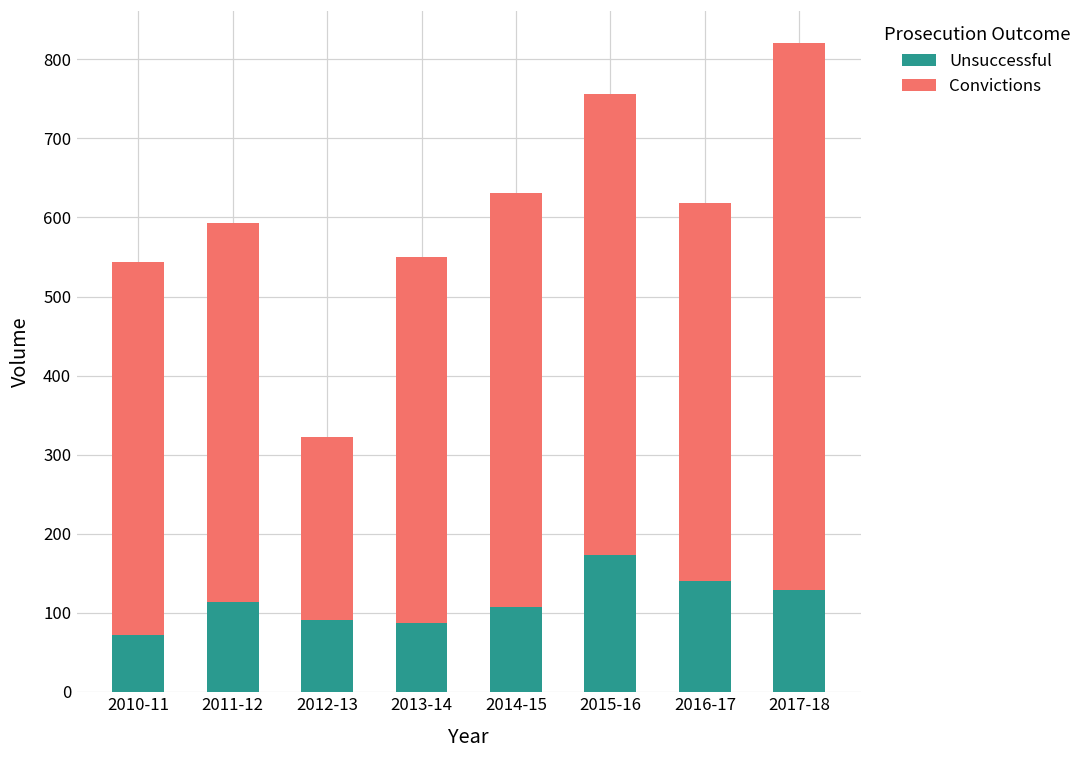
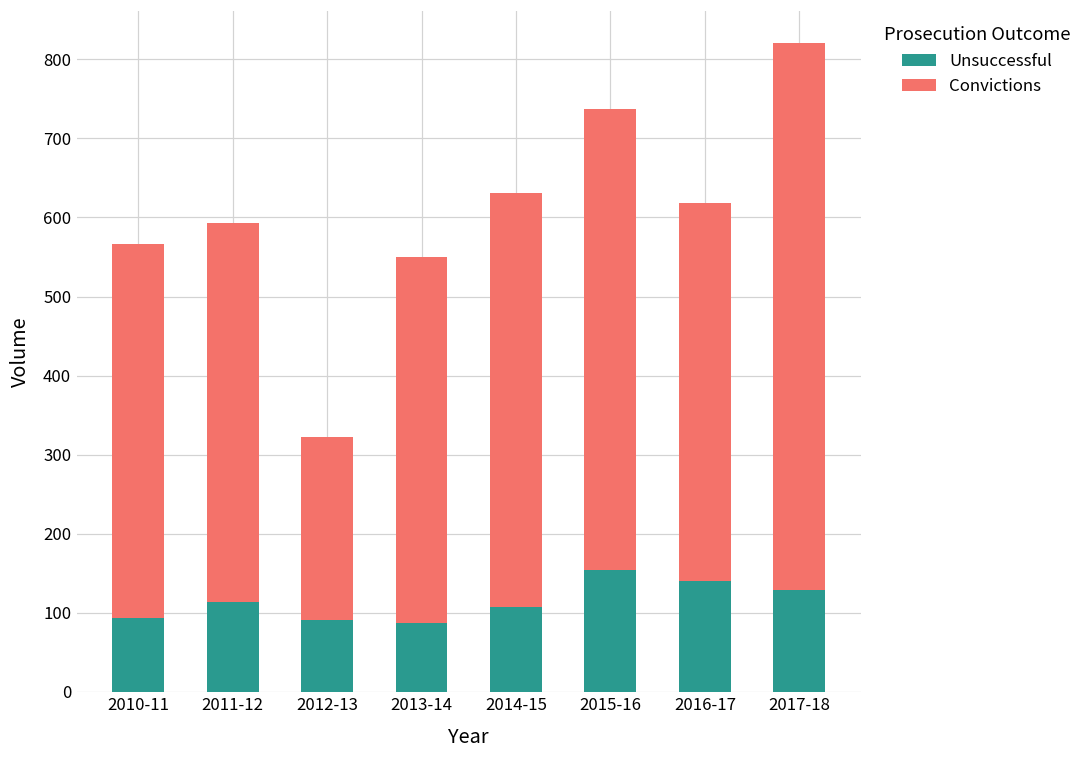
Unsuccessful, 2010-11: 70 -> 90
Unsuccessful, 2015-16: 170 -> 150
